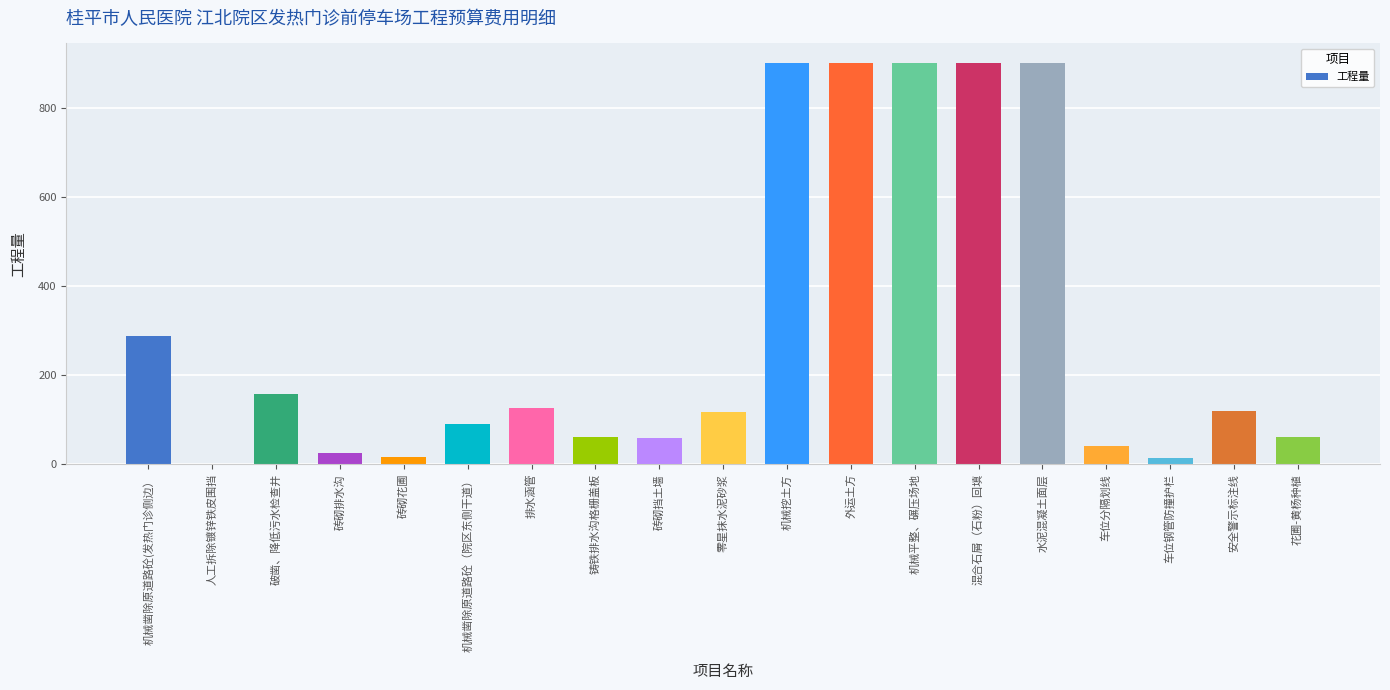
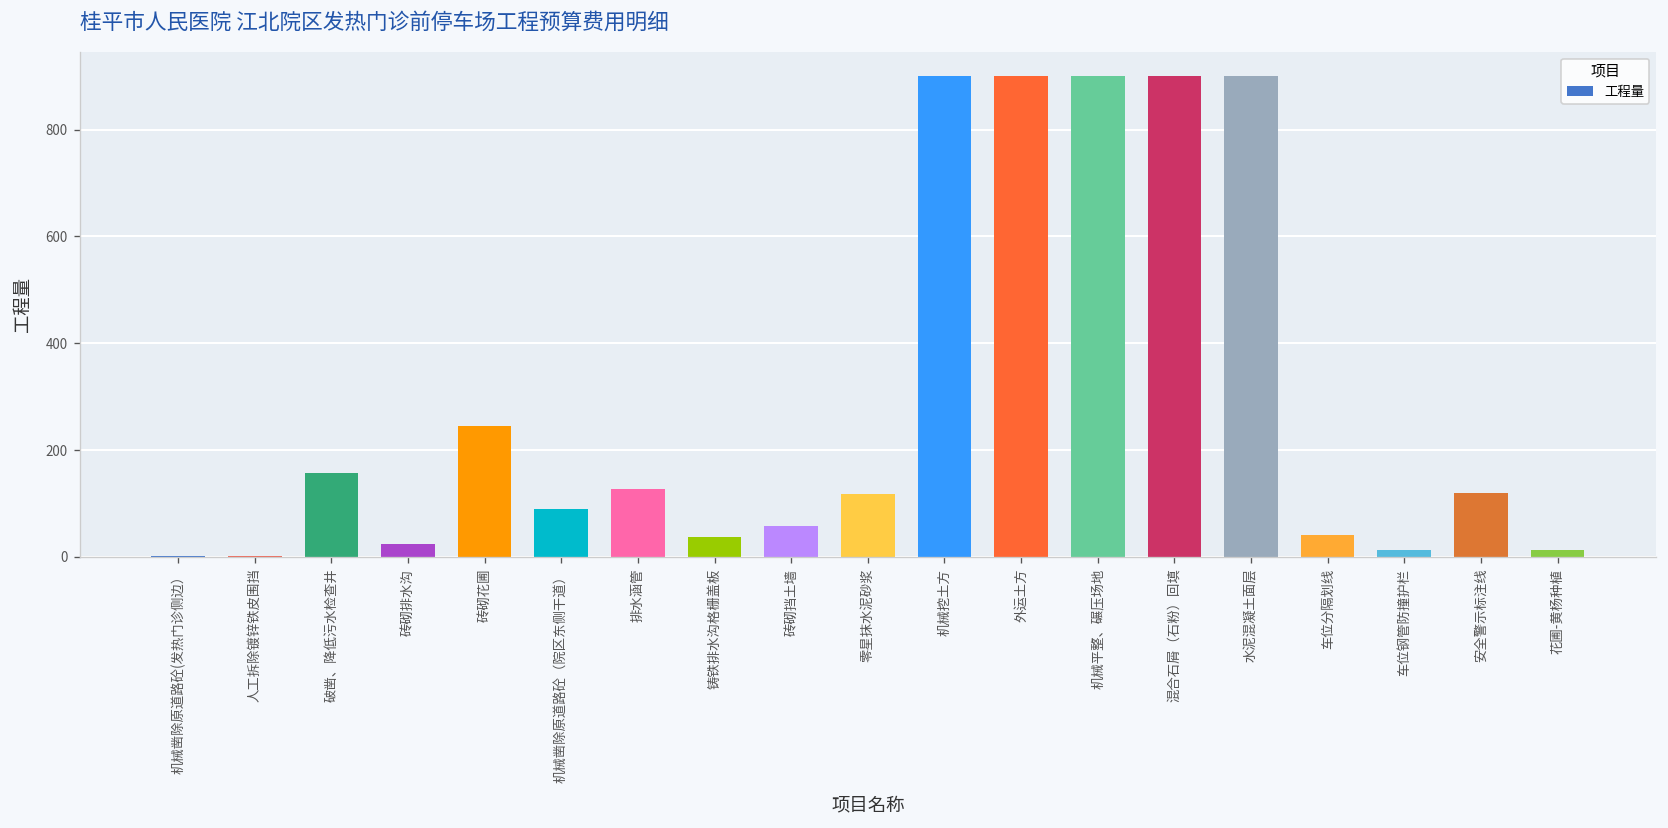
机械凿除原道路砼(发热门诊侧边）: 290 -> 0
砖砌花圃: 20 -> 250
铸铁排水沟格栅盖板: 60 -> 40
花圃-黄杨种植: 60 -> 10
